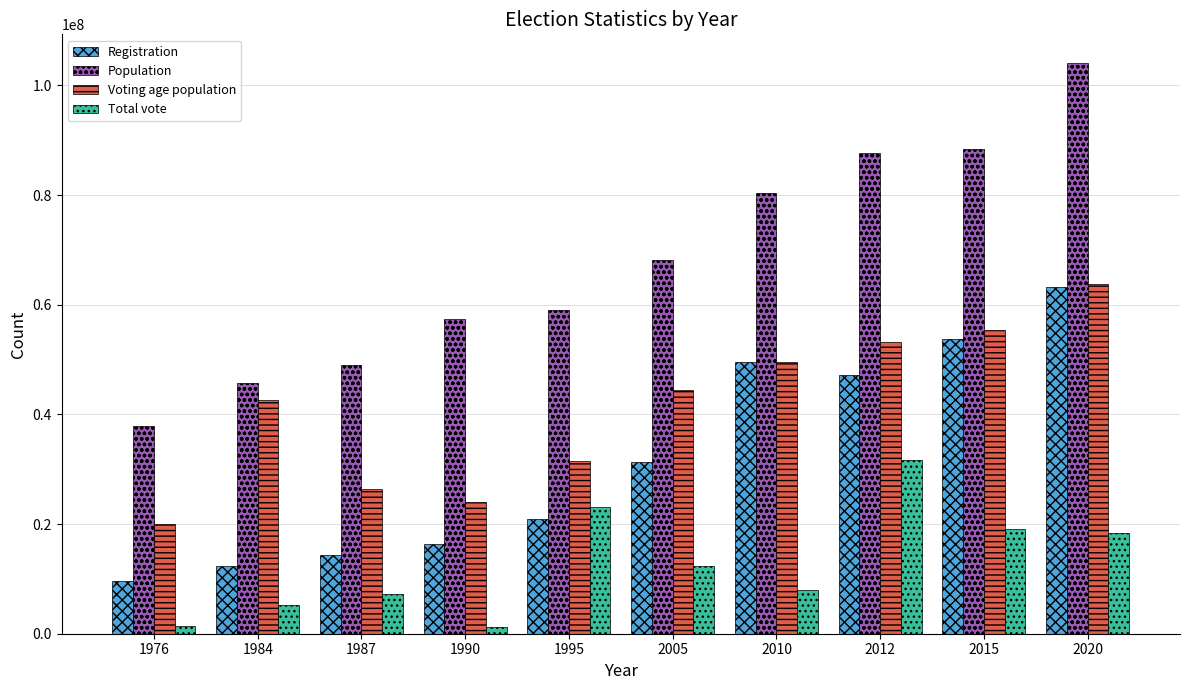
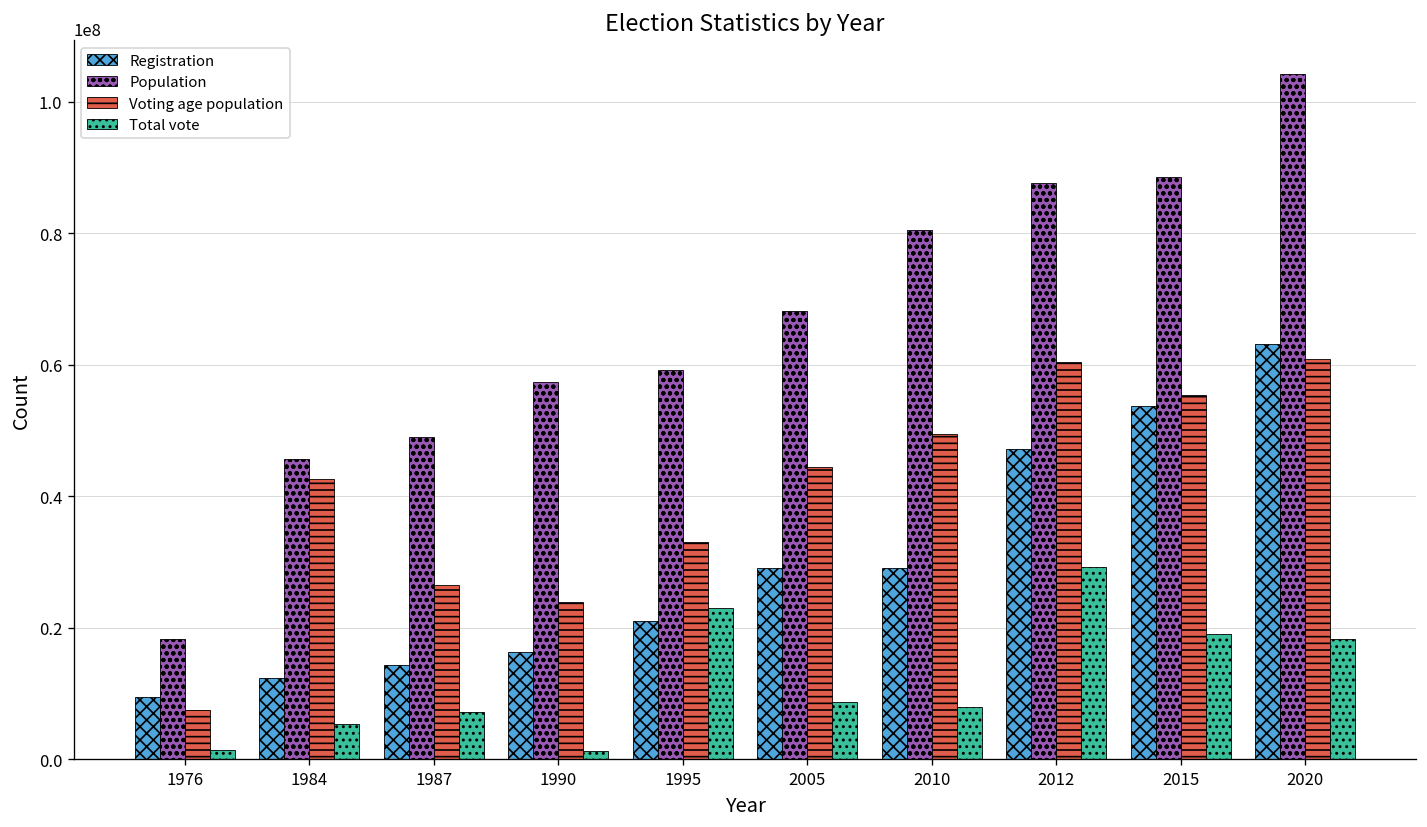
Population, 1976: 38000000 -> 18000000
Voting age population, 1976: 20000000 -> 7000000
Voting age population, 1995: 31000000 -> 33000000
Registration, 2005: 31000000 -> 29000000
Total vote, 2005: 12000000 -> 9000000
Registration, 2010: 50000000 -> 29000000
Voting age population, 2012: 53000000 -> 60000000
Total vote, 2012: 32000000 -> 29000000
Voting age population, 2020: 64000000 -> 61000000
